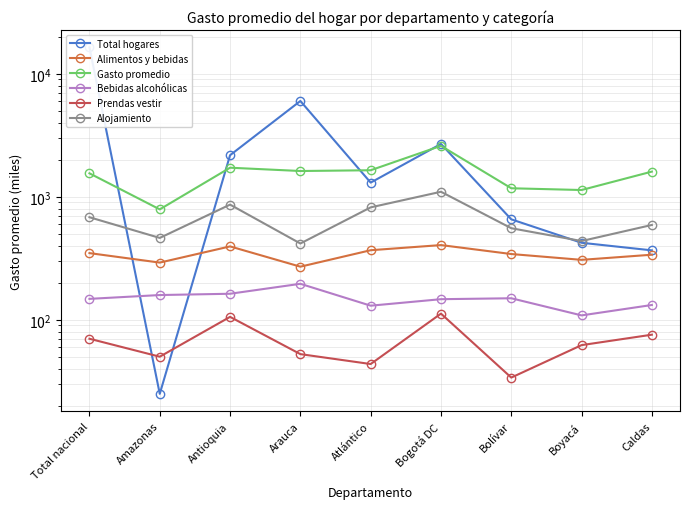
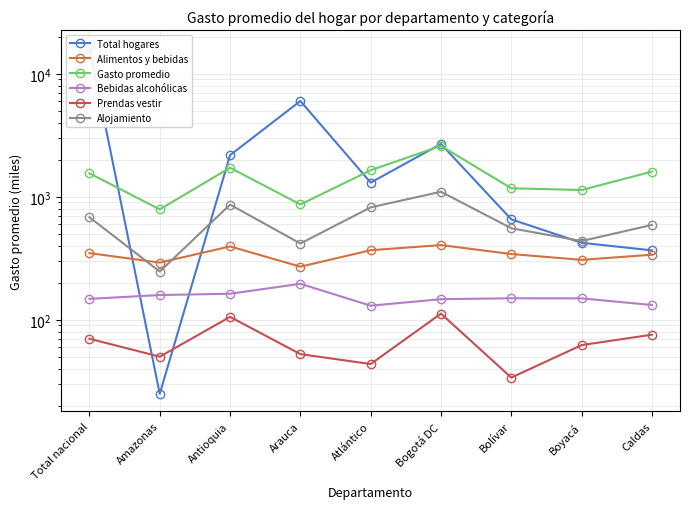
Alojamiento, Amazonas: 460 -> 250
Gasto promedio, Arauca: 1600 -> 900
Bebidas alcohólicas, Boyacá: 110 -> 150
